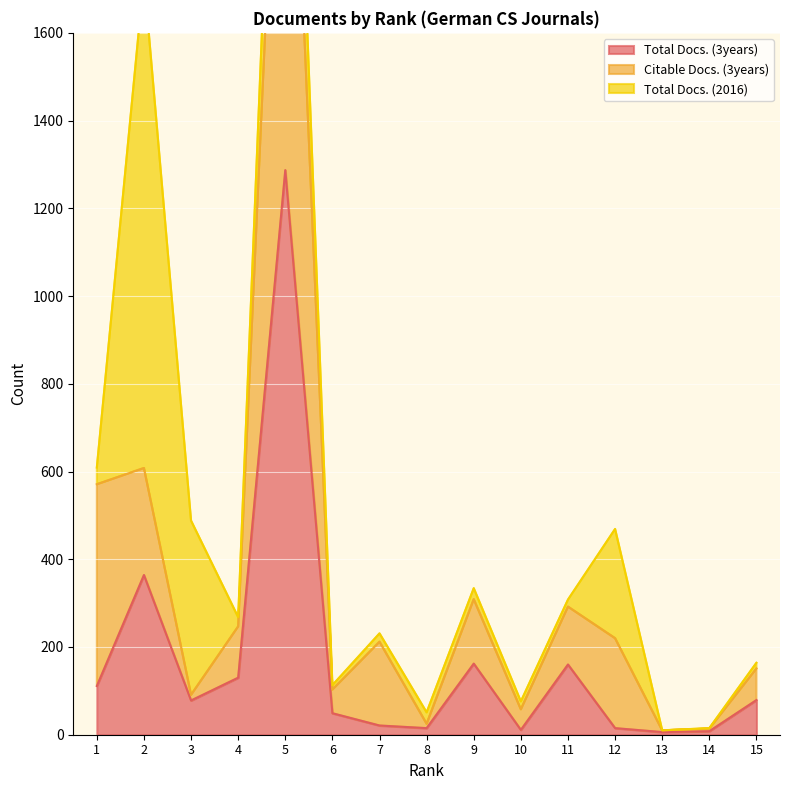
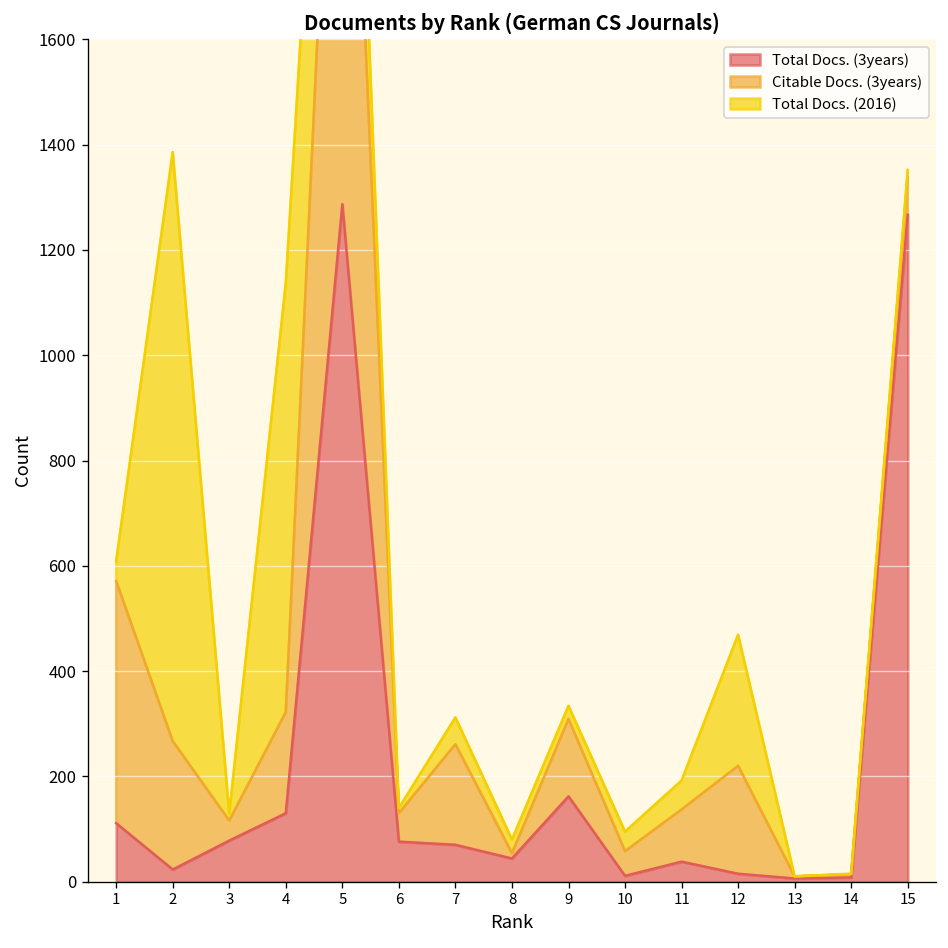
Total Docs. (3years), 2: 360 -> 20
Citable Docs. (3years), 3: 10 -> 40
Total Docs. (2016), 3: 400 -> 10
Citable Docs. (3years), 4: 120 -> 190
Total Docs. (2016), 4: 20 -> 820
Total Docs. (3years), 6: 50 -> 80
Total Docs. (3years), 7: 20 -> 70
Total Docs. (2016), 7: 20 -> 50
Total Docs. (3years), 8: 20 -> 40
Total Docs. (2016), 10: 20 -> 40
Total Docs. (3years), 11: 160 -> 40
Citable Docs. (3years), 11: 130 -> 100
Total Docs. (2016), 11: 20 -> 60
Total Docs. (3years), 15: 80 -> 1270
